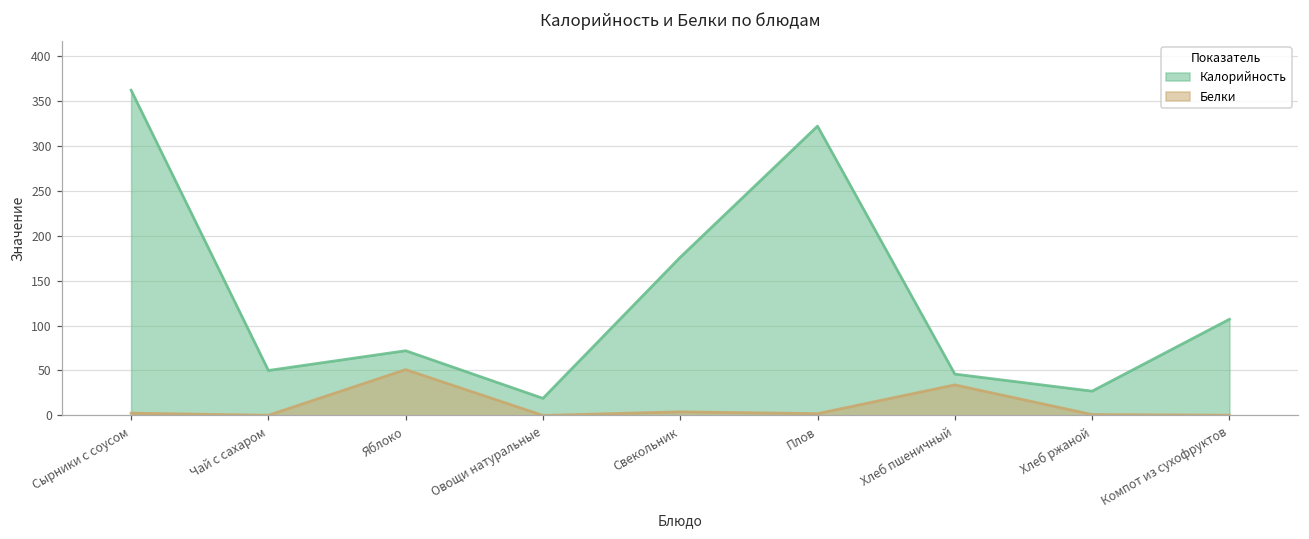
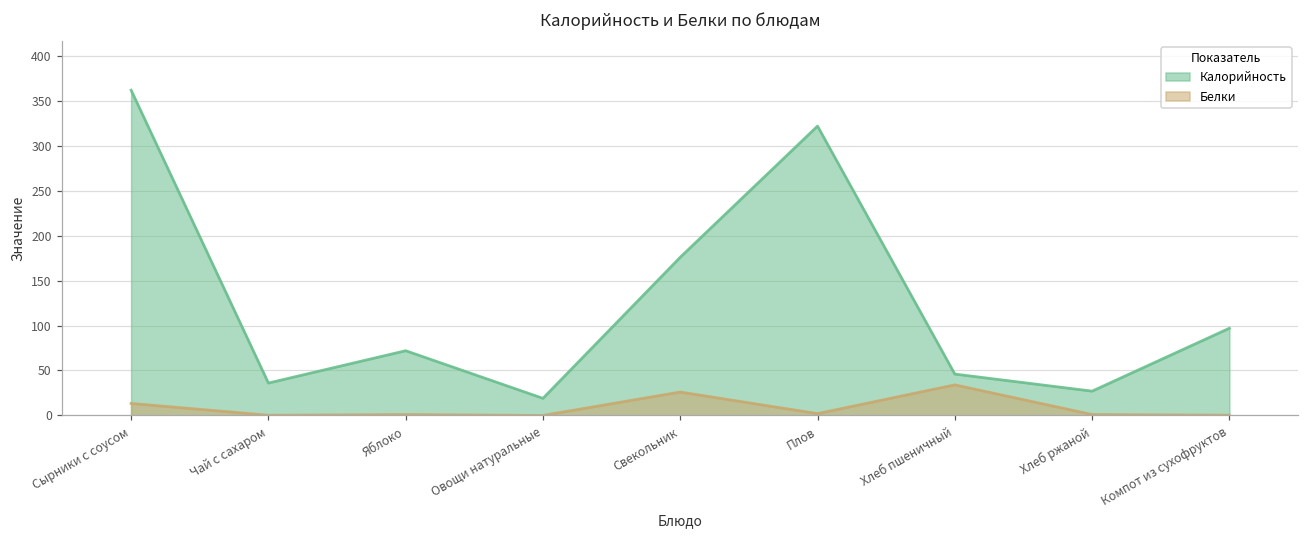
Белки, Сырники с соусом: 0 -> 10
Калорийность, Чай с сахаром: 50 -> 40
Белки, Яблоко: 50 -> 0
Белки, Свекольник: 0 -> 30
Калорийность, Компот из сухофруктов: 110 -> 100
